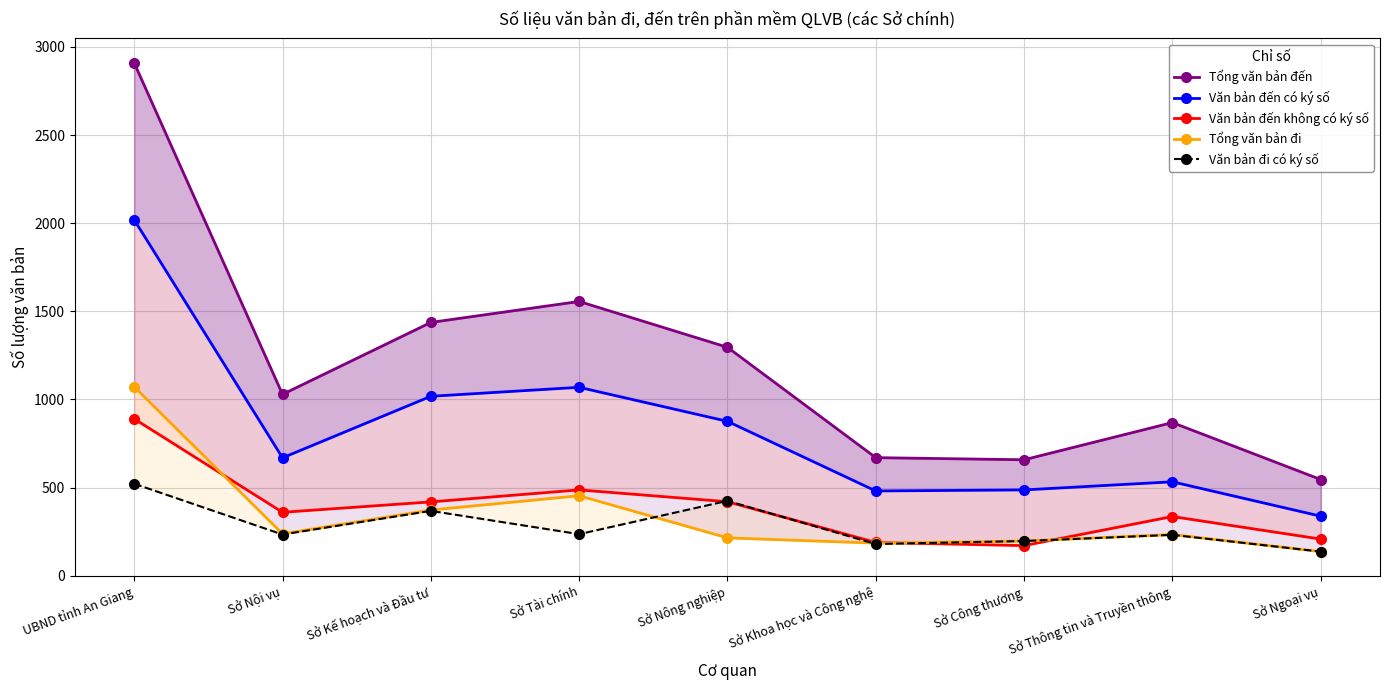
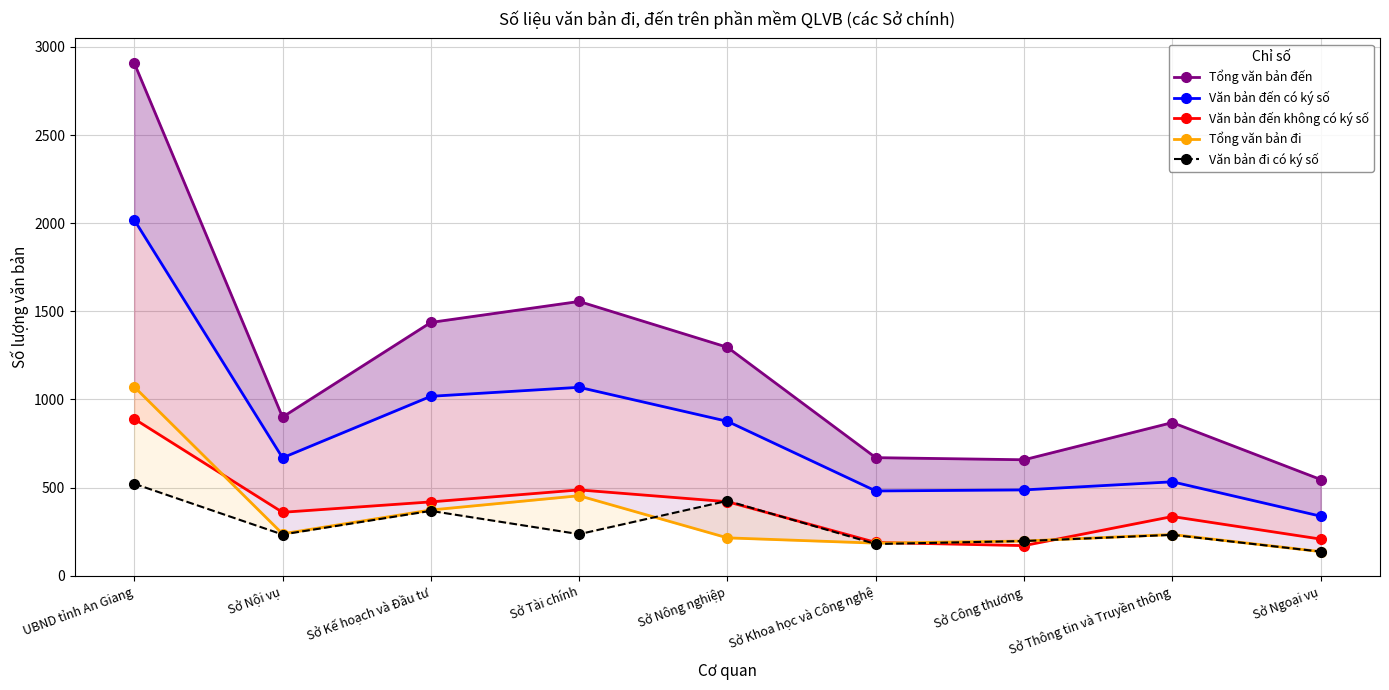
Tổng văn bản đến, Sở Nội vụ: 1030 -> 900
